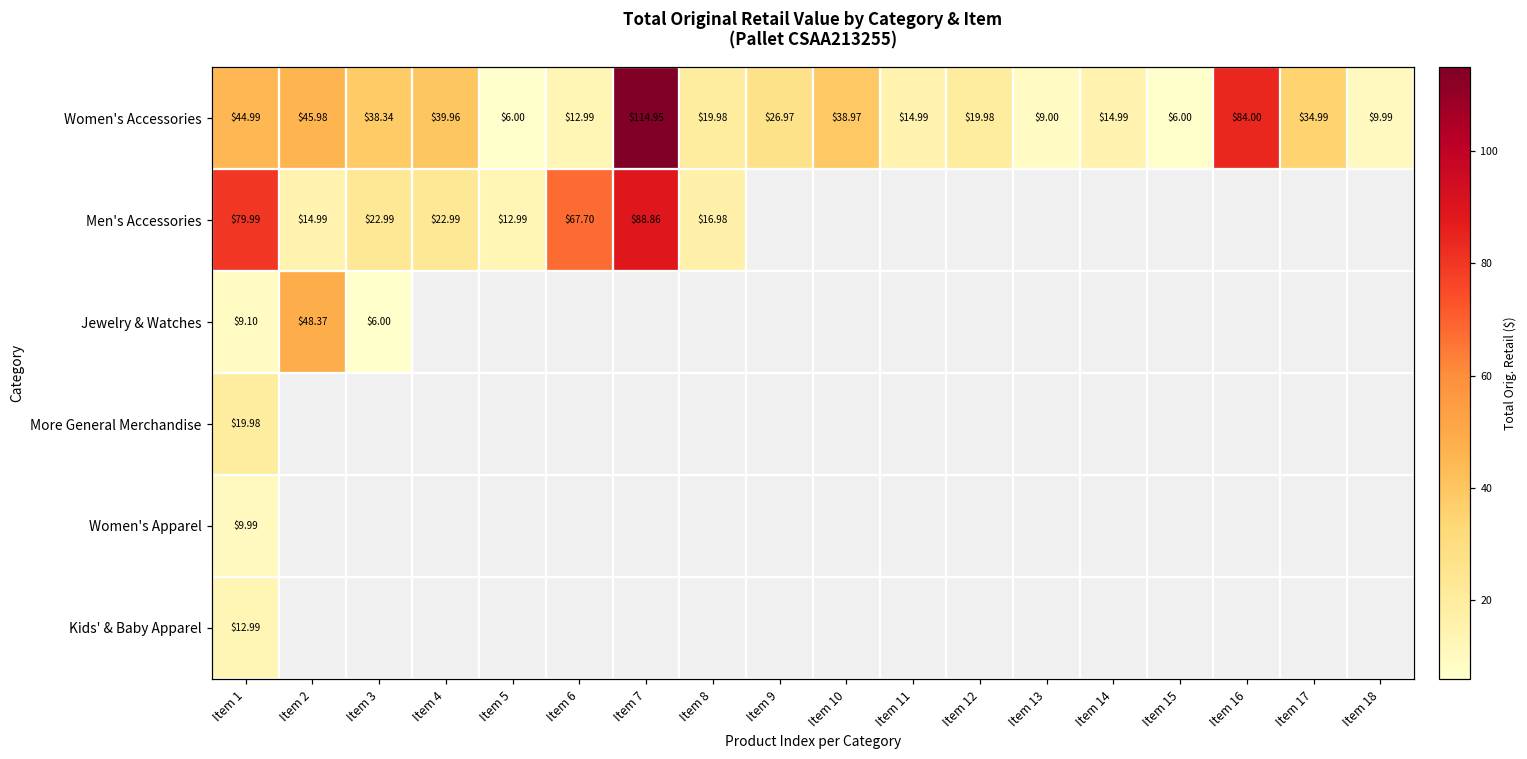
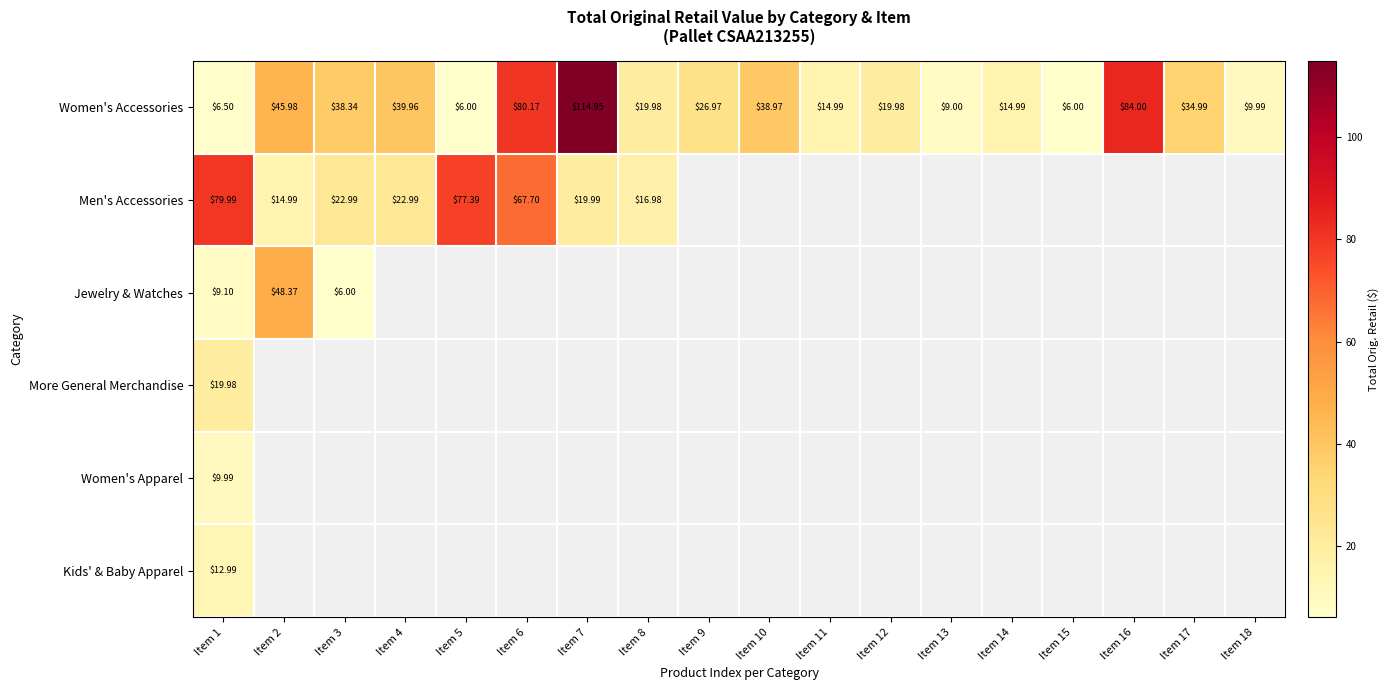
Women's Accessories, Item 1: $44.99 -> $6.50
Women's Accessories, Item 6: $12.99 -> $80.17
Men's Accessories, Item 5: $12.99 -> $77.39
Men's Accessories, Item 7: $88.86 -> $19.99
